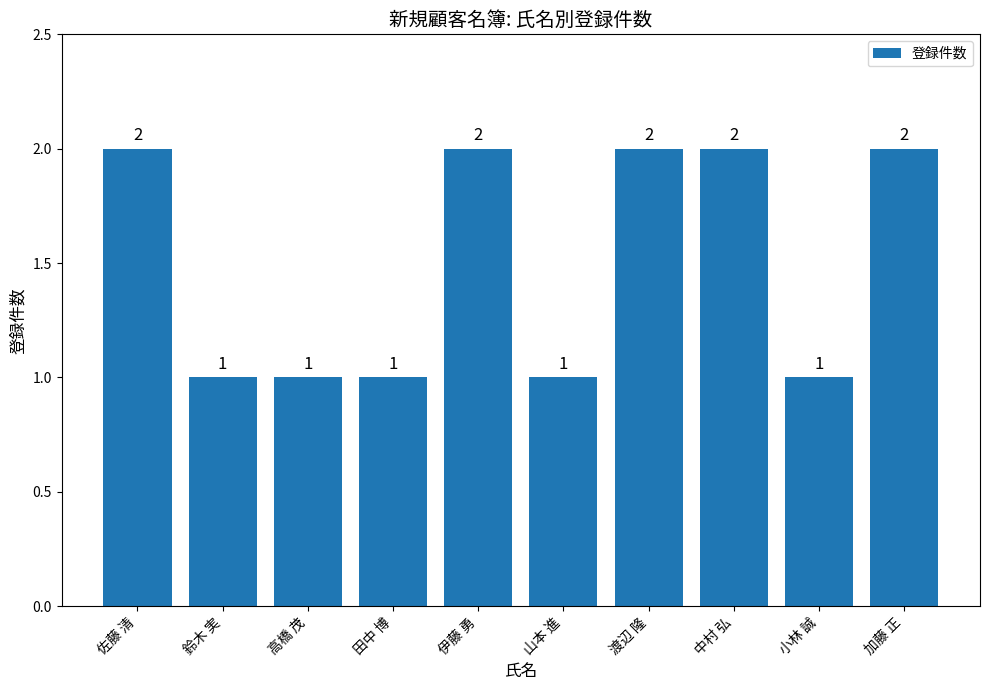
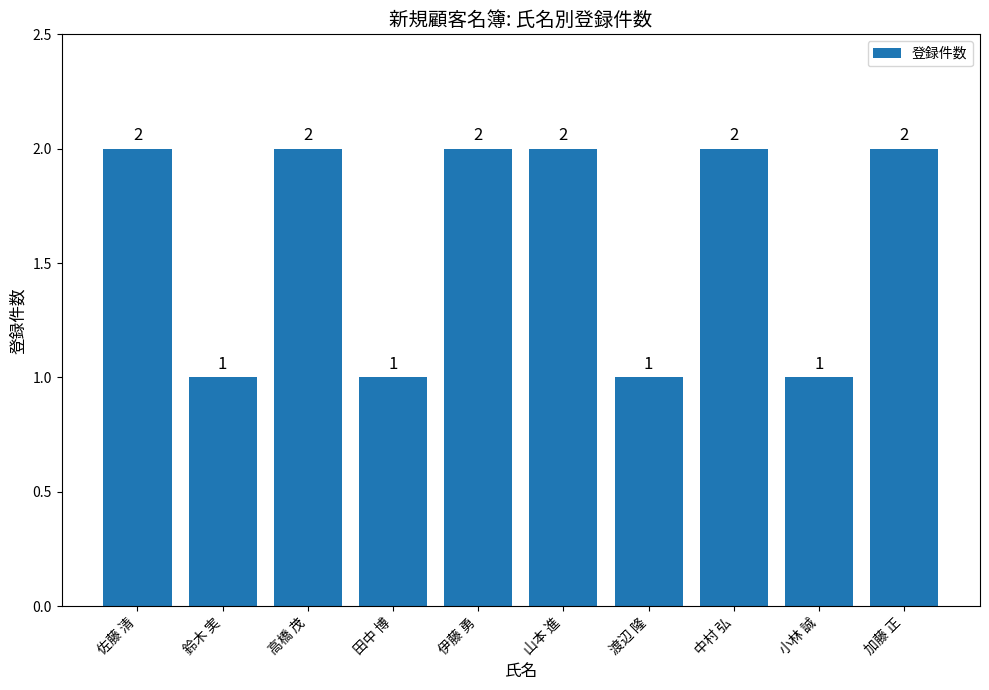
高橋 茂: 1 -> 2
山本 進: 1 -> 2
渡辺 隆: 2 -> 1
